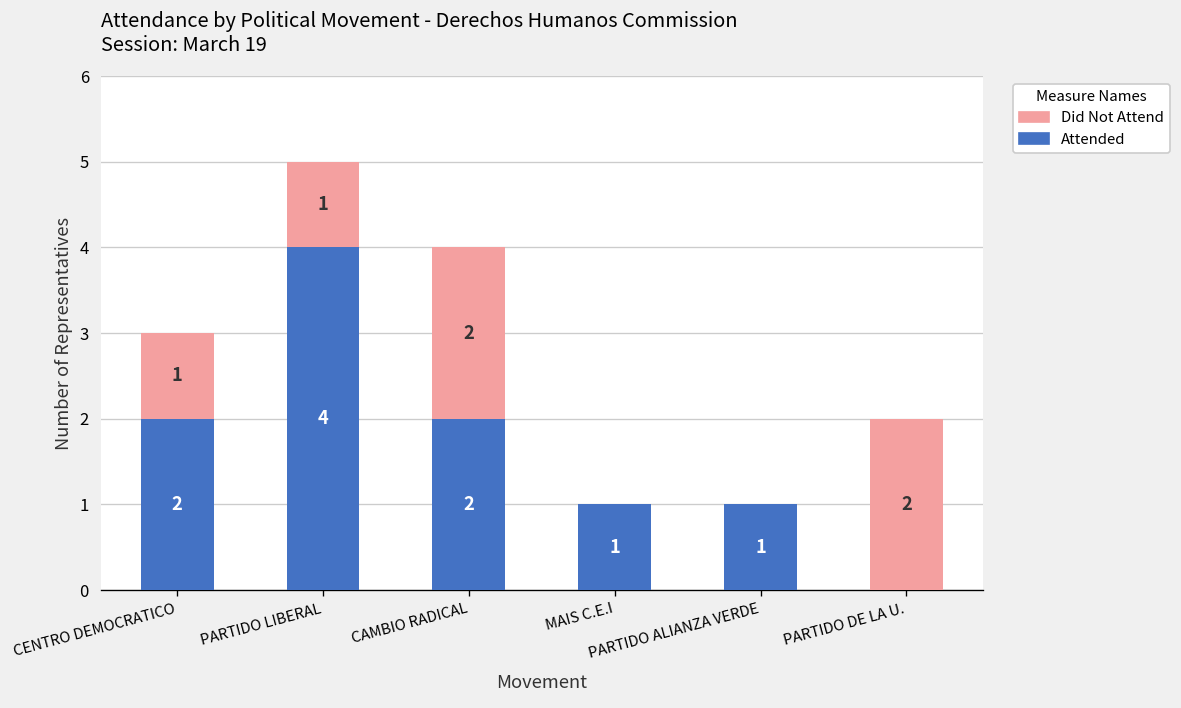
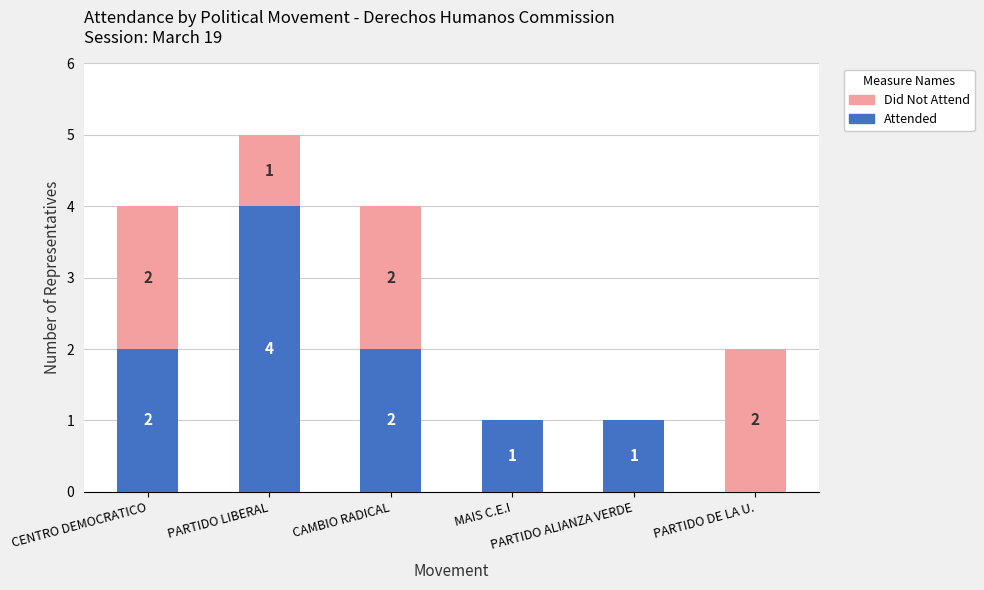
Did Not Attend, CENTRO DEMOCRATICO: 1 -> 2
